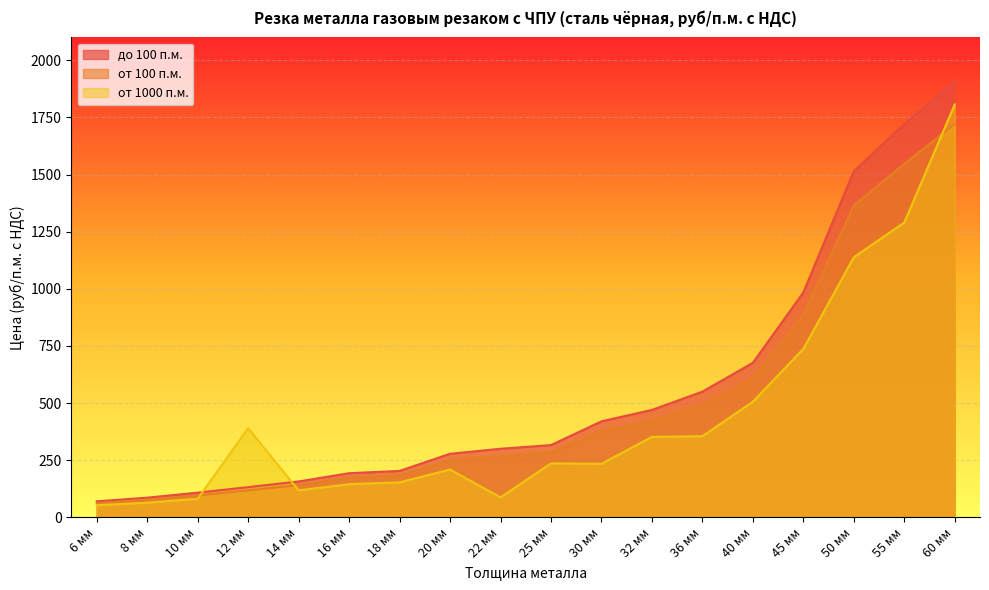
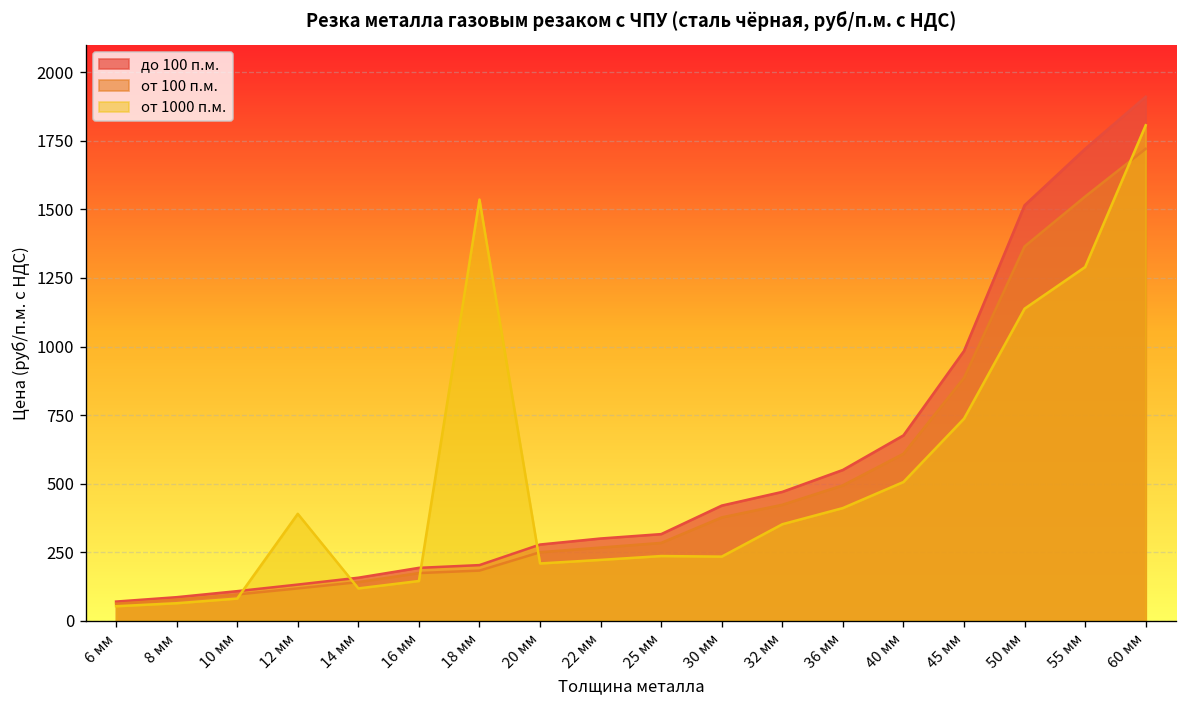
от 1000 п.м., 18 мм: 150 -> 1540
от 1000 п.м., 22 мм: 90 -> 220
от 1000 п.м., 36 мм: 360 -> 410
